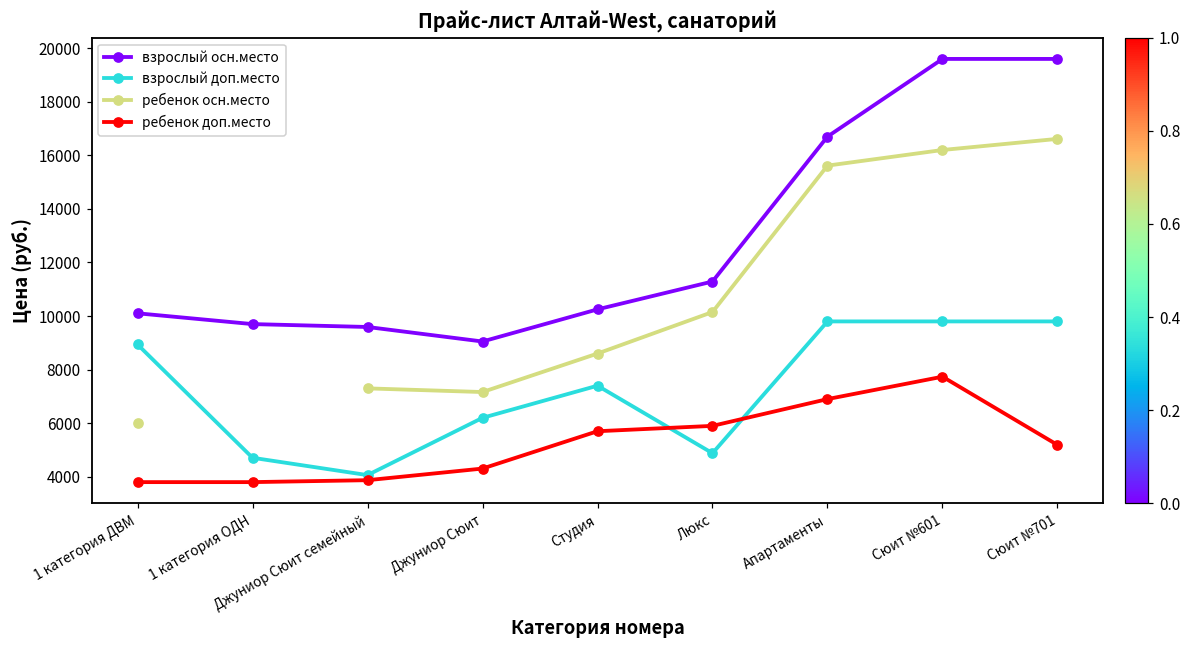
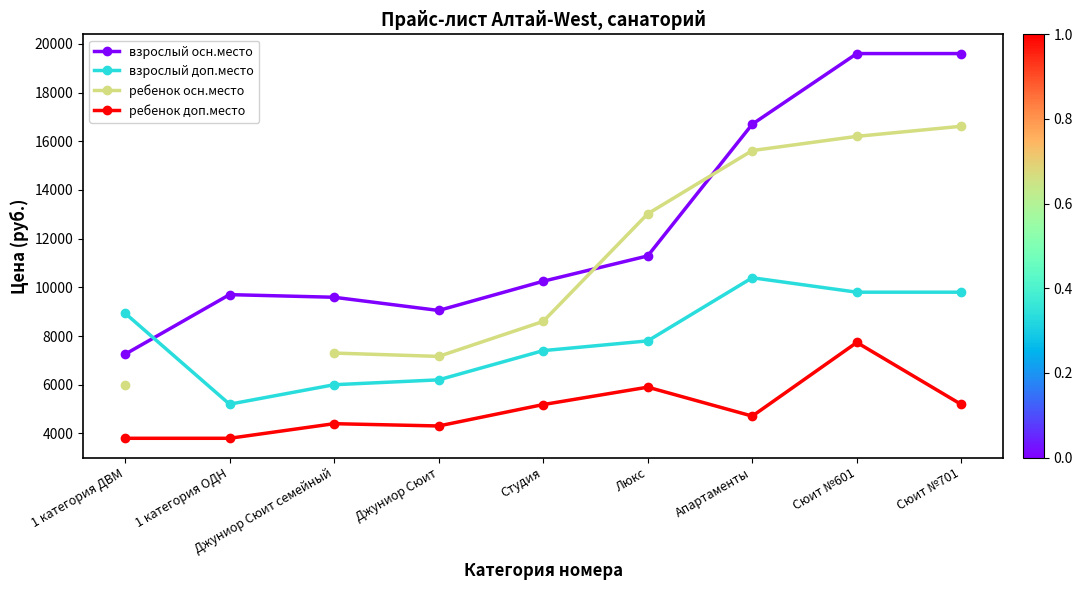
взрослый осн.место, 1 категория ДВМ: 10100 -> 7300
взрослый доп.место, 1 категория ОДН: 4700 -> 5200
взрослый доп.место, Джуниор Сюит семейный: 4100 -> 6000
ребенок доп.место, Джуниор Сюит семейный: 3900 -> 4400
ребенок доп.место, Студия: 5700 -> 5200
взрослый доп.место, Люкс: 4900 -> 7800
ребенок осн.место, Люкс: 10200 -> 13000
взрослый доп.место, Апартаменты: 9800 -> 10400
ребенок доп.место, Апартаменты: 6900 -> 4700
